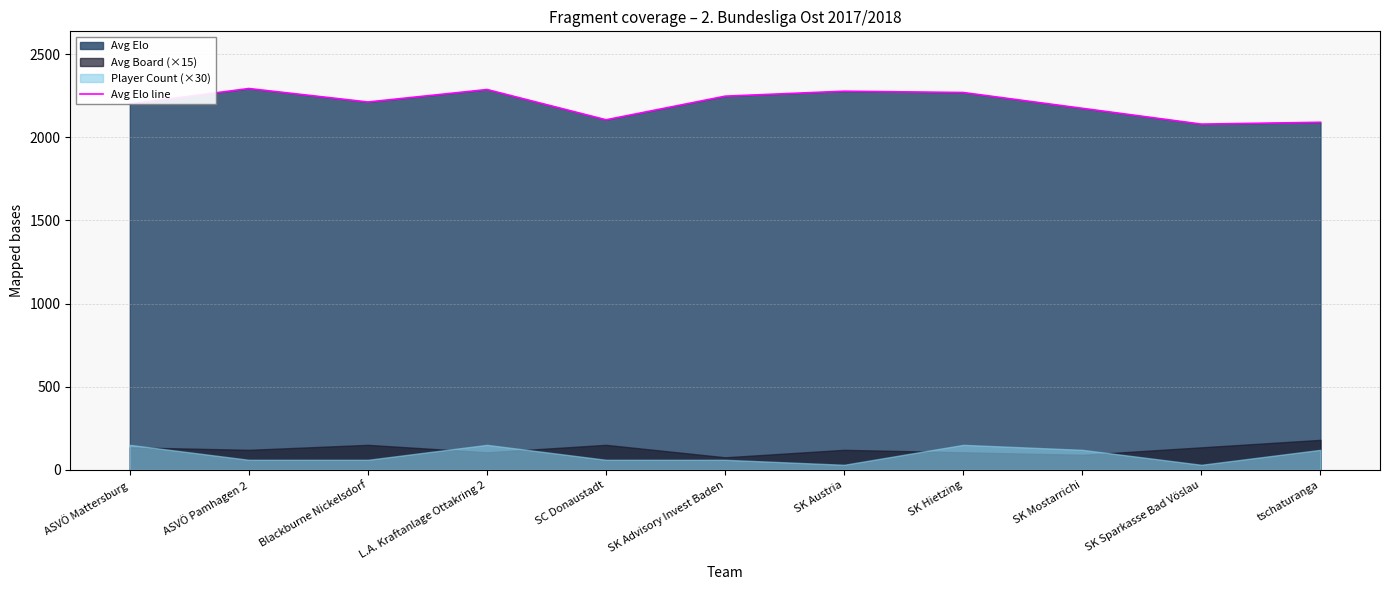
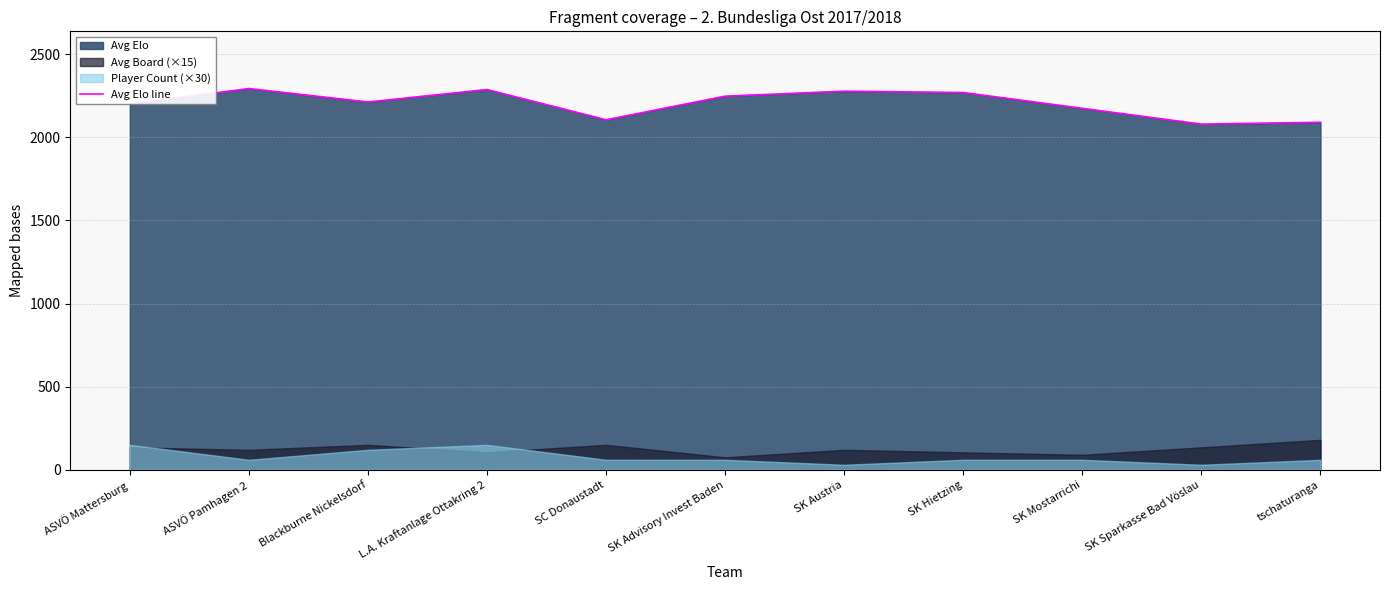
Player Count (×30), Blackburne Nickelsdorf: 60 -> 120
Player Count (×30), SK Hietzing: 150 -> 60
Player Count (×30), SK Mostarrichi: 120 -> 60
Player Count (×30), tschaturanga: 120 -> 60
